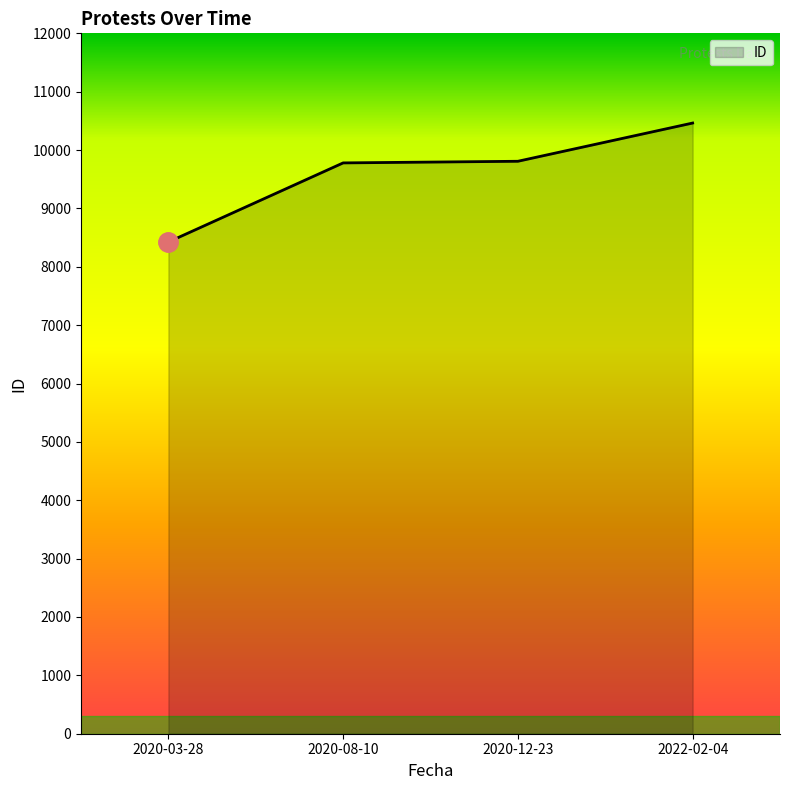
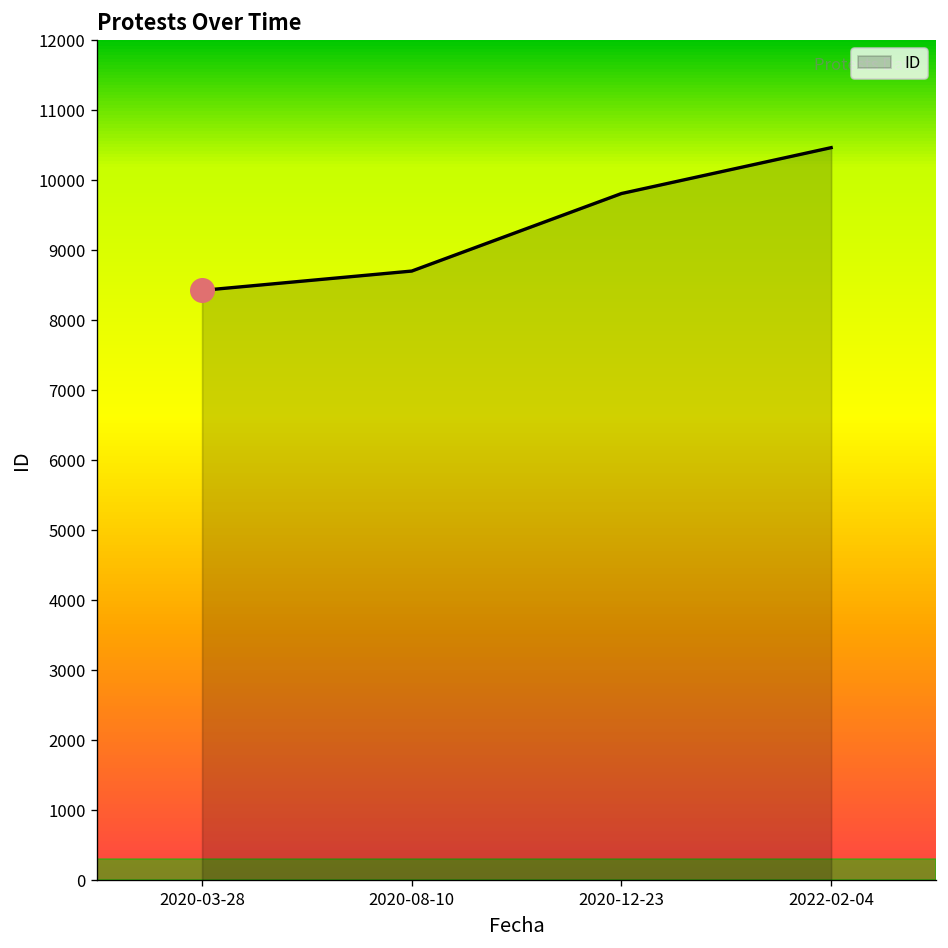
ID, 2020-08-10: 9800 -> 8700
